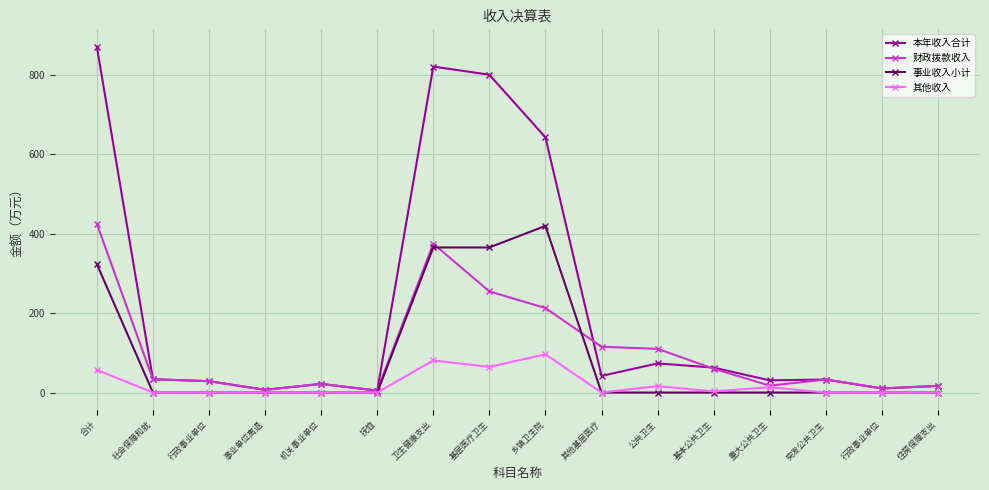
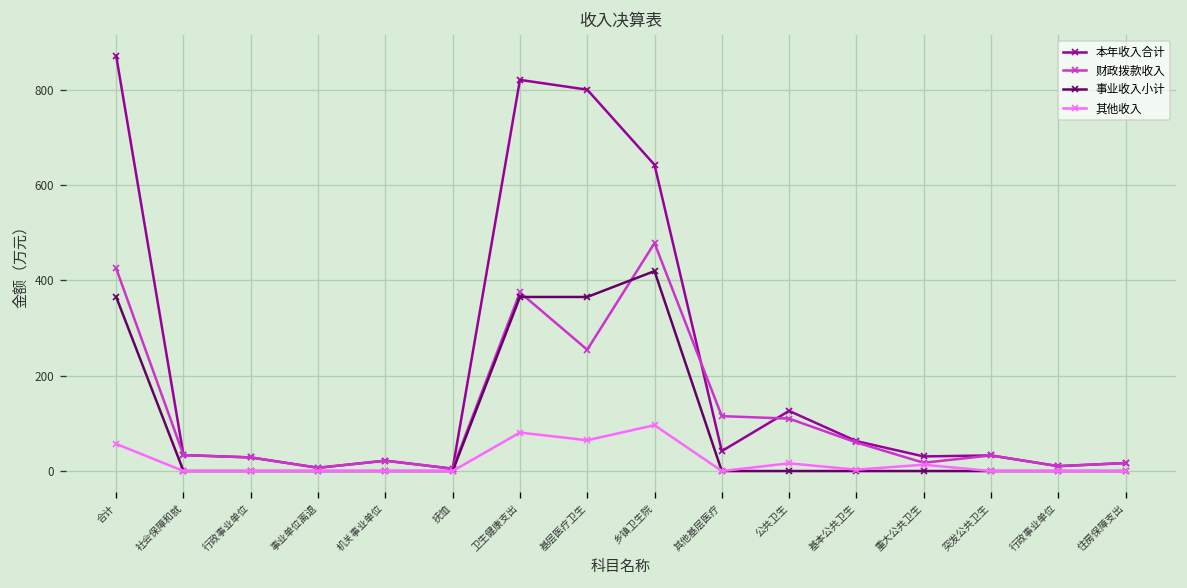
事业收入小计, 合计: 320 -> 370
财政拨款收入, 乡镇卫生院: 210 -> 480
本年收入合计, 公共卫生: 70 -> 130
